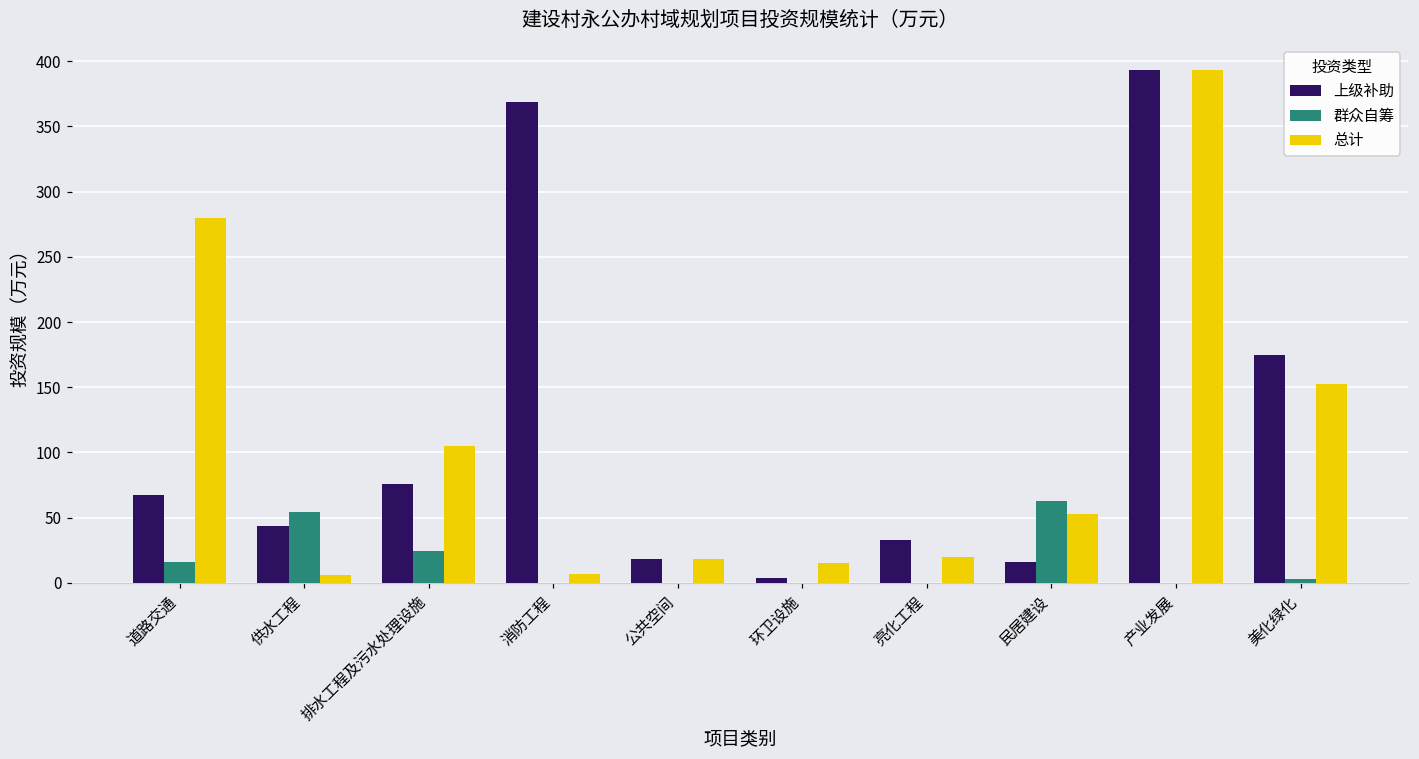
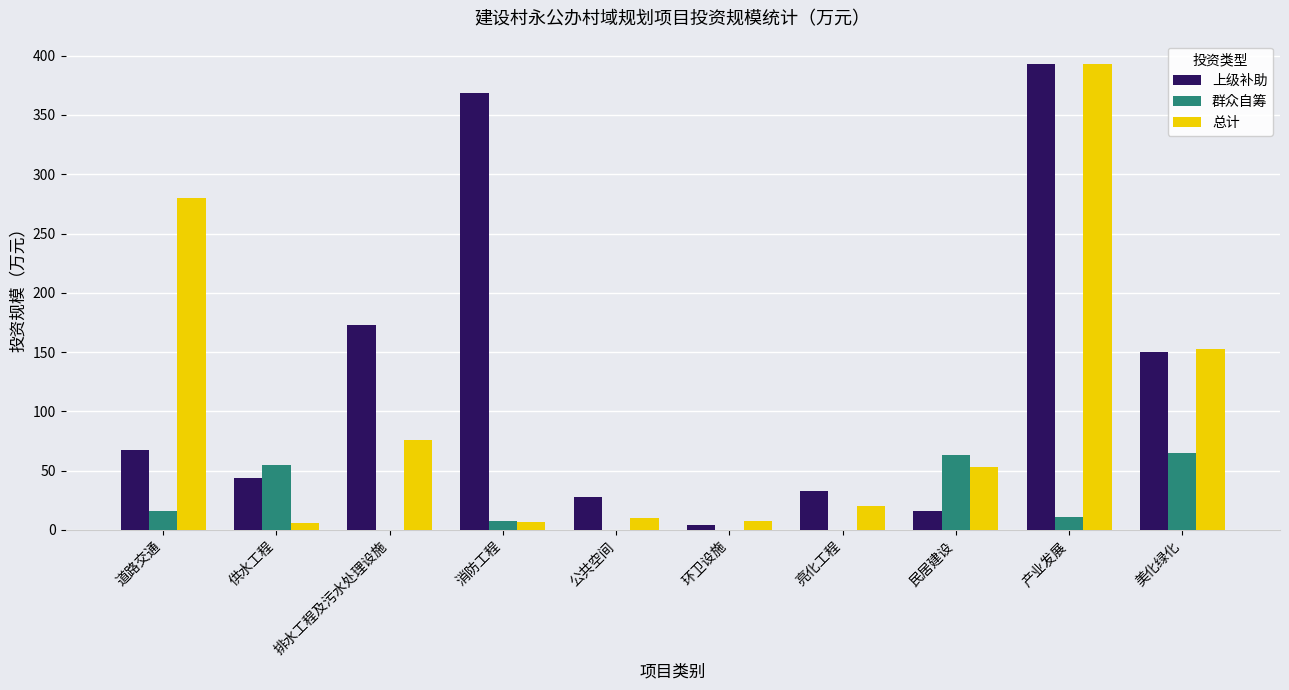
上级补助, 排水工程及污水处理设施: 76 -> 173
群众自筹, 排水工程及污水处理设施: 25 -> 0
总计, 排水工程及污水处理设施: 105 -> 76
群众自筹, 消防工程: 0 -> 8
上级补助, 公共空间: 18 -> 28
总计, 公共空间: 18 -> 10
总计, 环卫设施: 15 -> 7
群众自筹, 产业发展: 0 -> 11
上级补助, 美化绿化: 175 -> 150
群众自筹, 美化绿化: 3 -> 65
